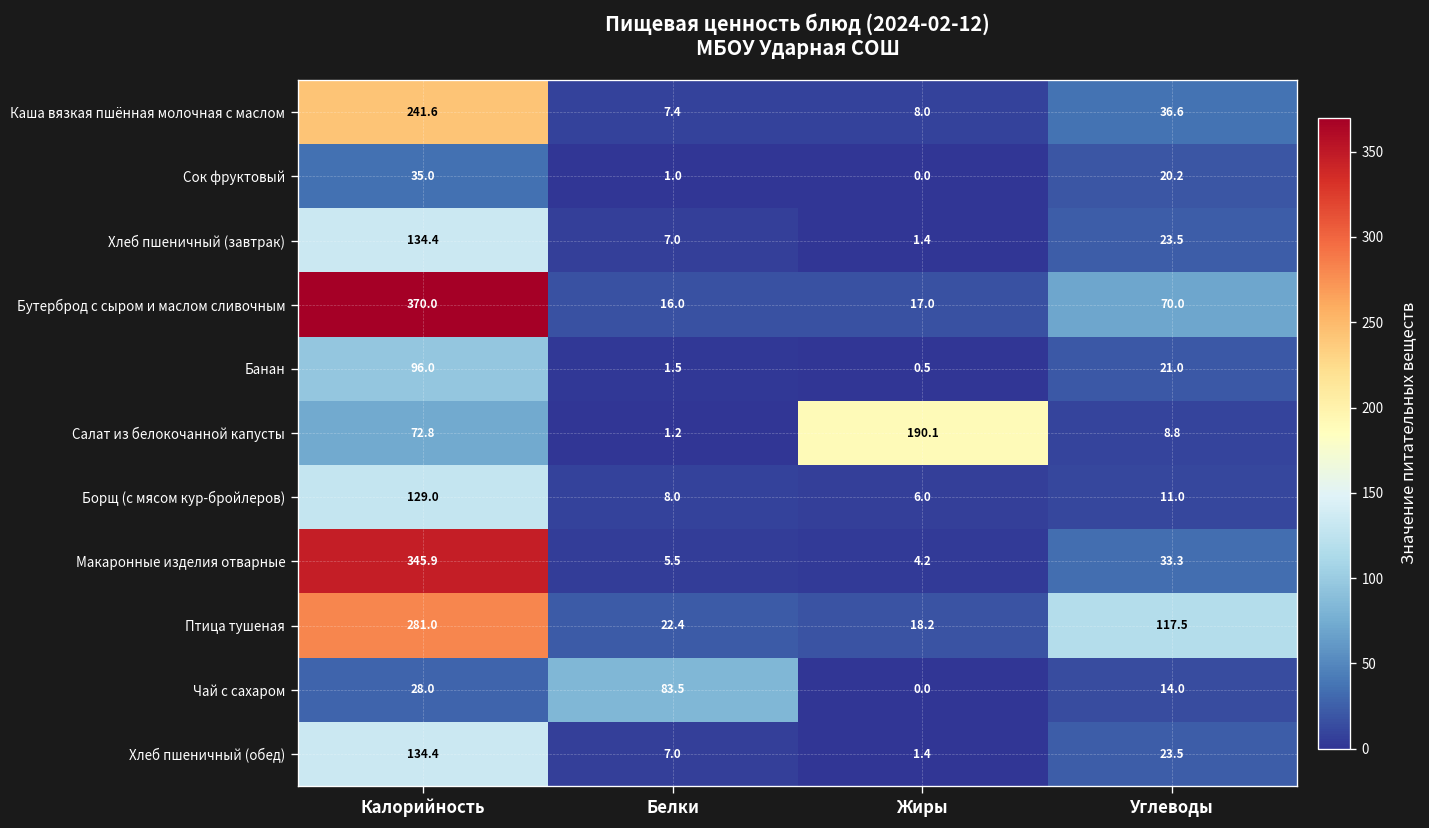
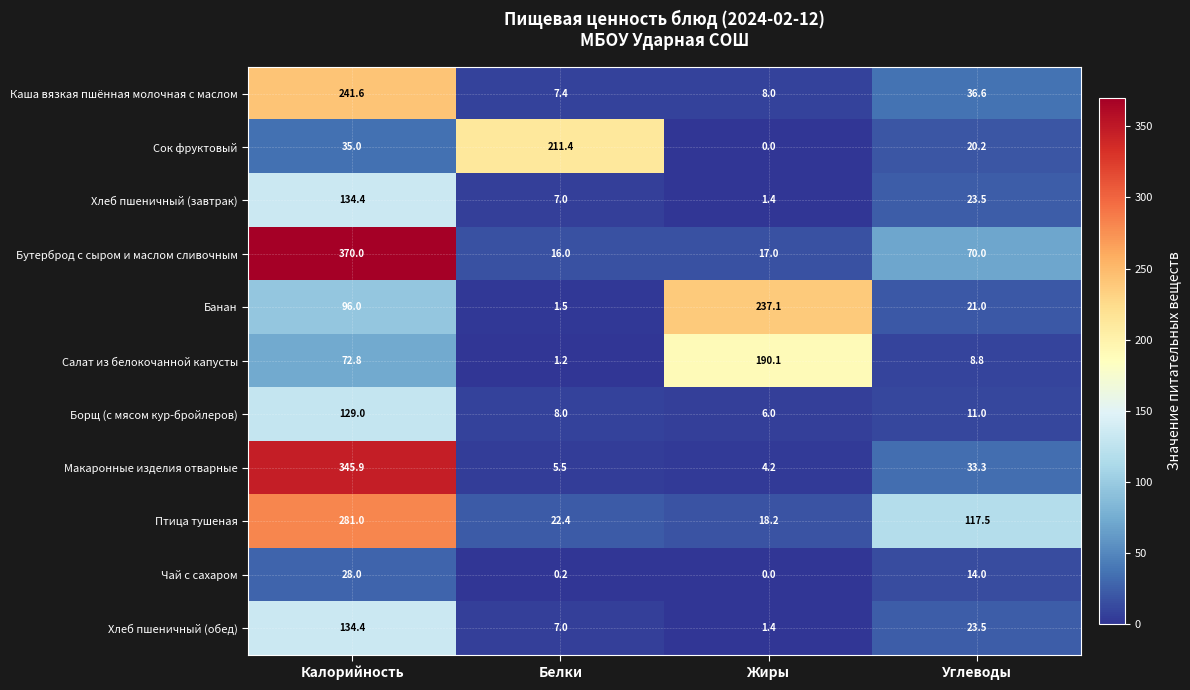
Сок фруктовый, Белки: 1.0 -> 211.4
Банан, Жиры: 0.5 -> 237.1
Чай с сахаром, Белки: 83.5 -> 0.2
